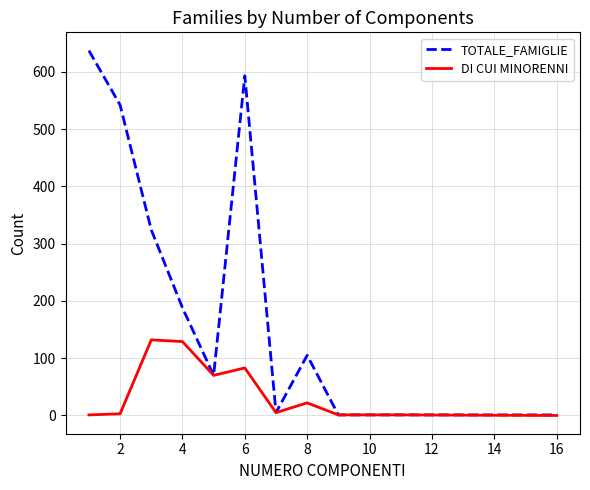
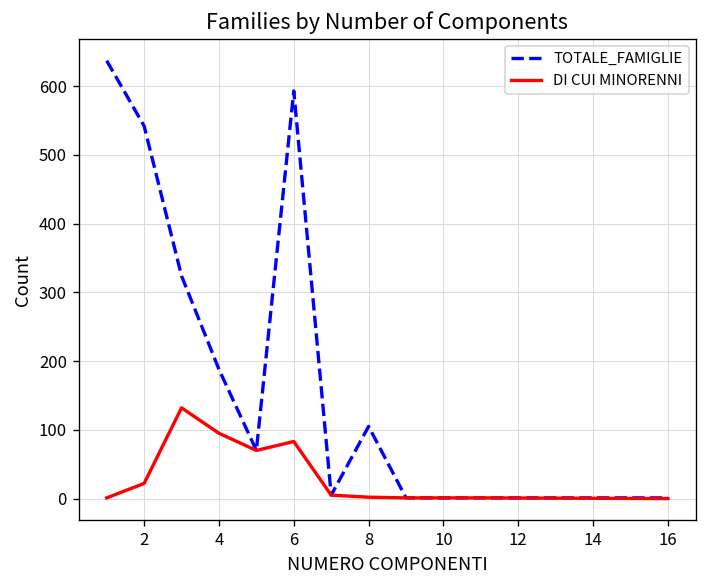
DI CUI MINORENNI, 2: 0 -> 20
DI CUI MINORENNI, 4: 130 -> 100
DI CUI MINORENNI, 8: 20 -> 0
